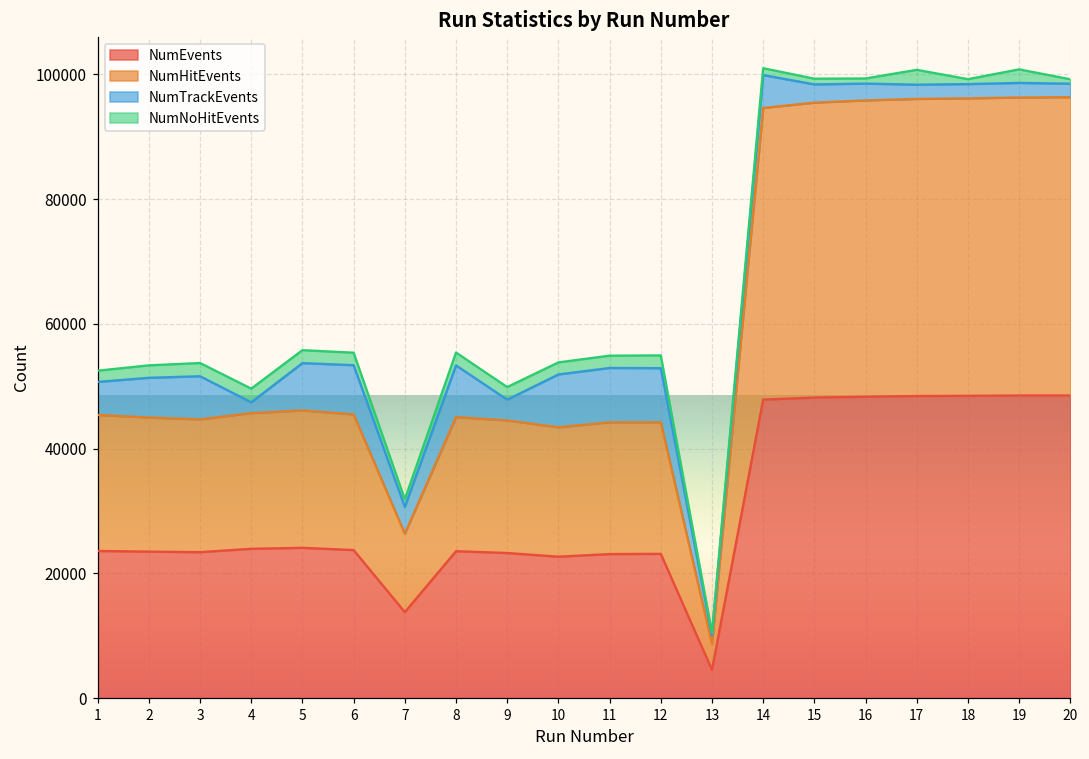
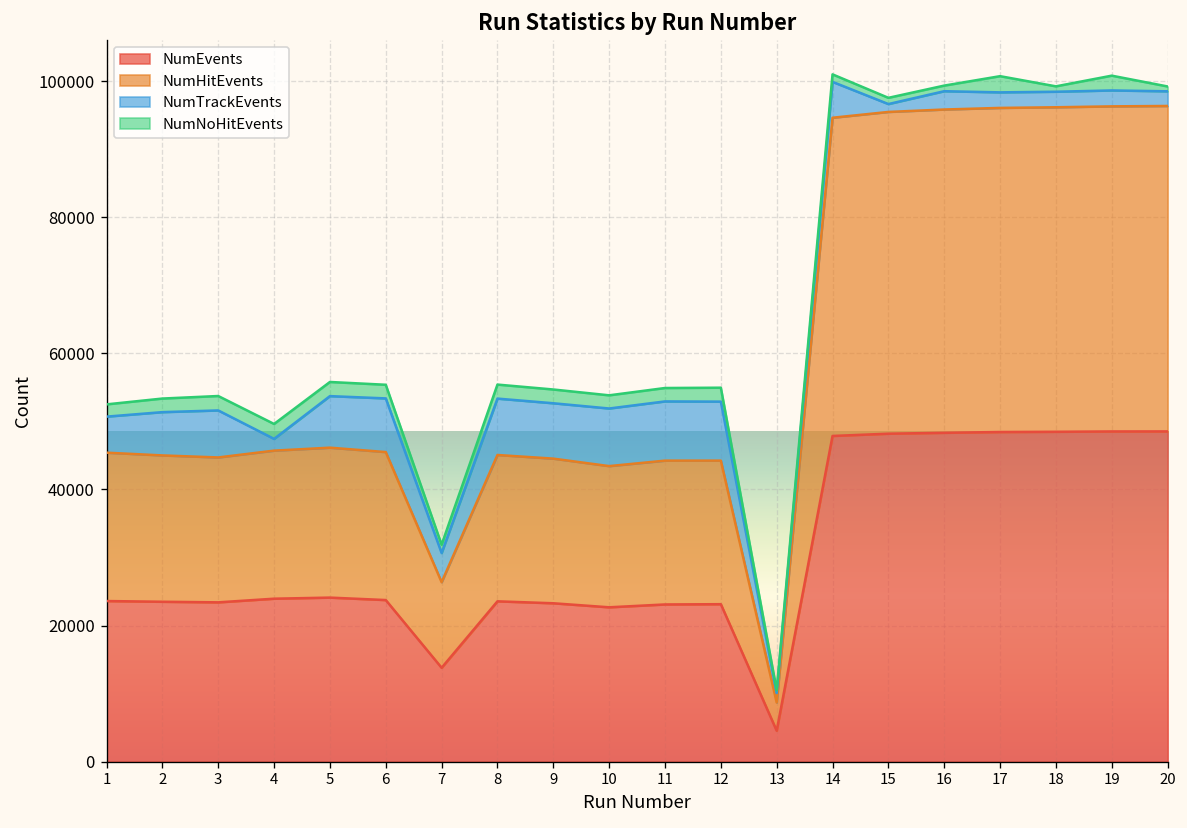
NumTrackEvents, 9: 3000 -> 8000
NumTrackEvents, 15: 3000 -> 1000
